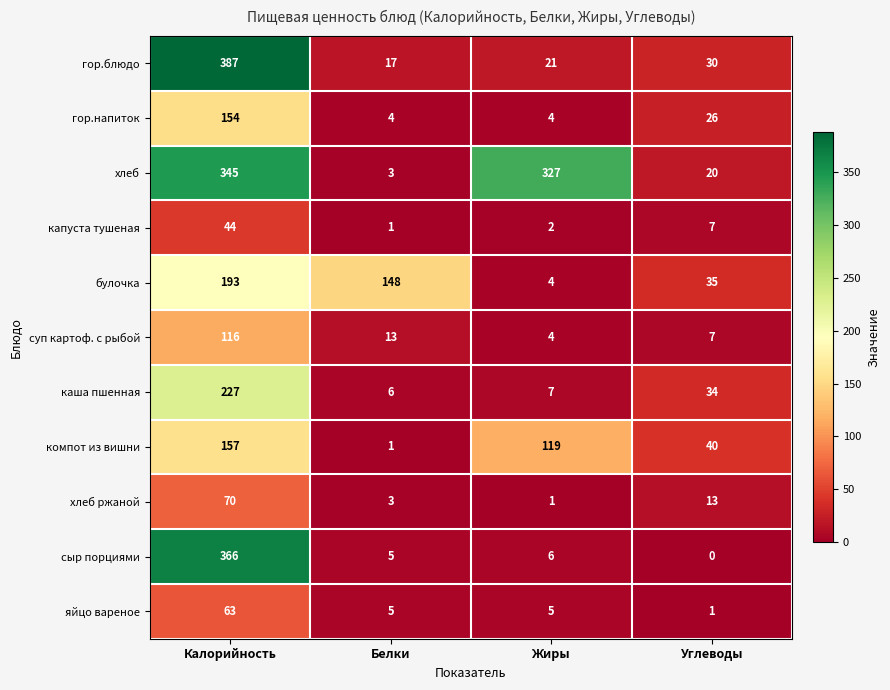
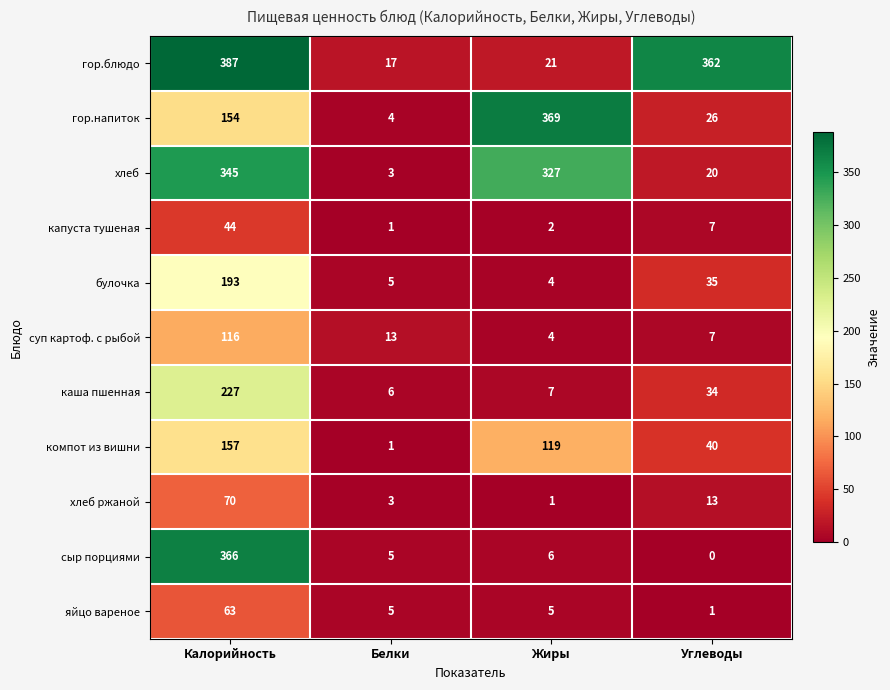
гор.блюдо, Углеводы: 30 -> 362
гор.напиток, Жиры: 4 -> 369
булочка, Белки: 148 -> 5
